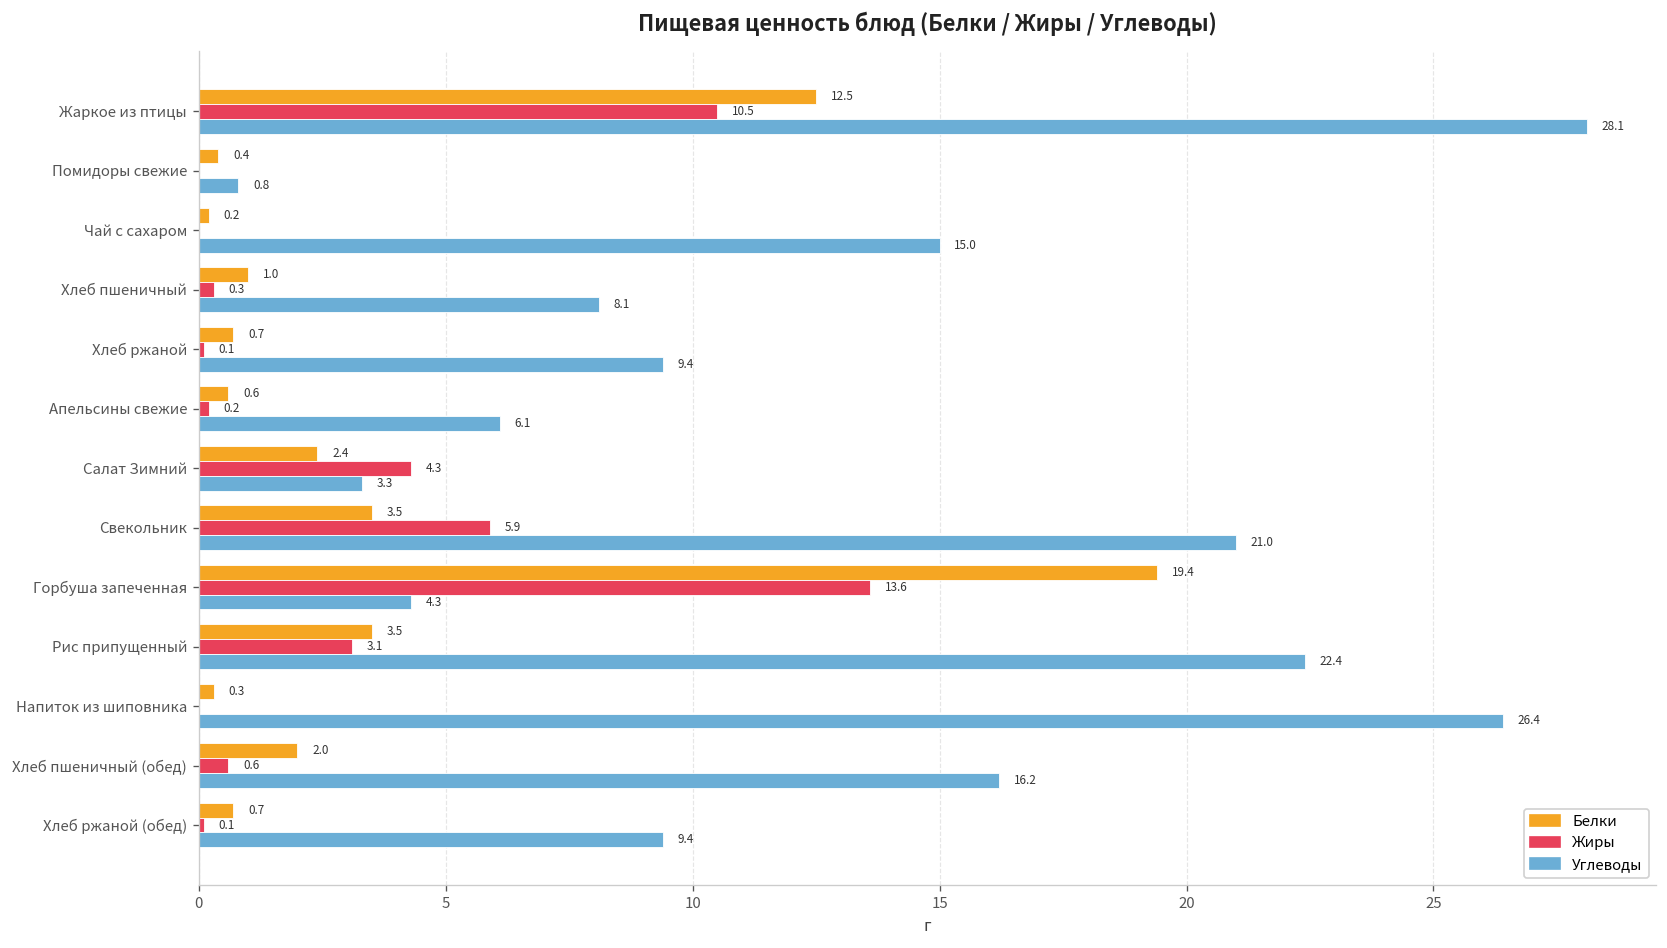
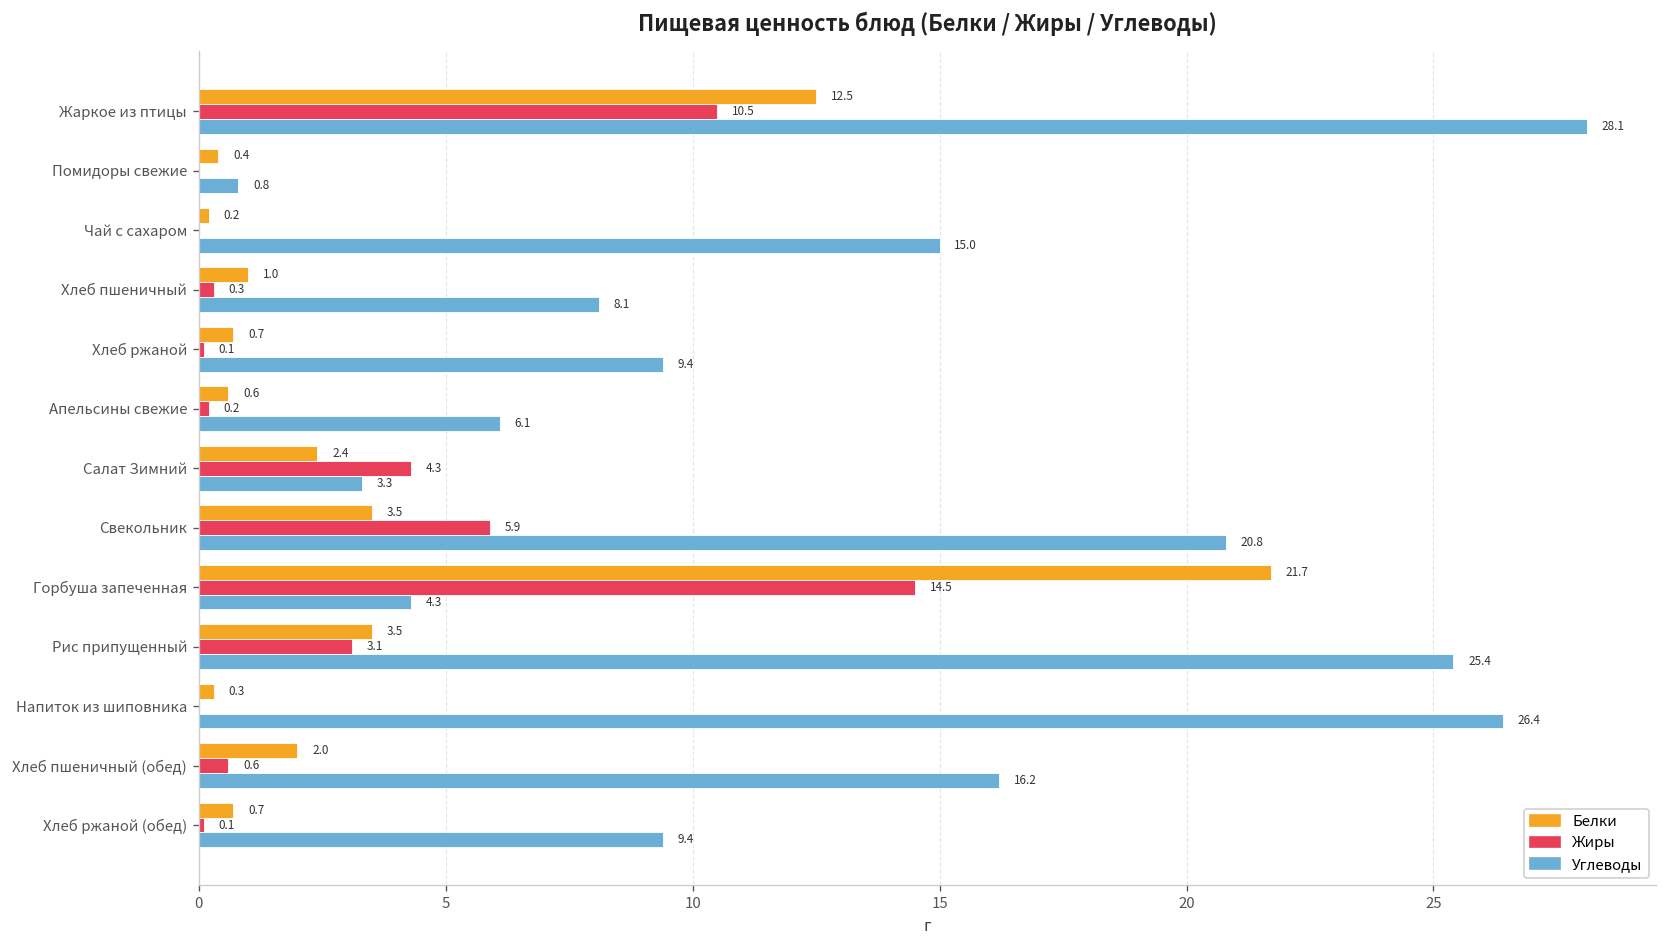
Углеводы, Свекольник: 21.0 -> 20.8
Белки, Горбуша запеченная: 19.4 -> 21.7
Жиры, Горбуша запеченная: 13.6 -> 14.5
Углеводы, Рис припущенный: 22.4 -> 25.4
